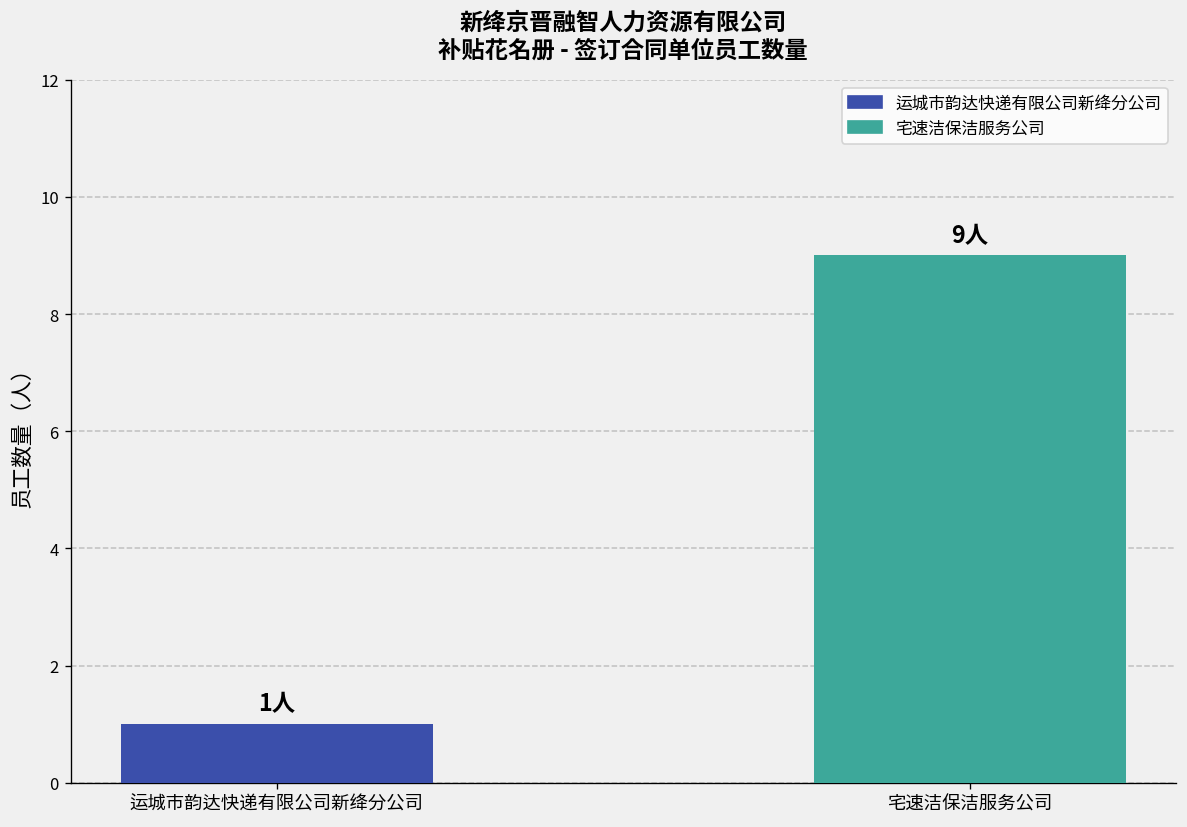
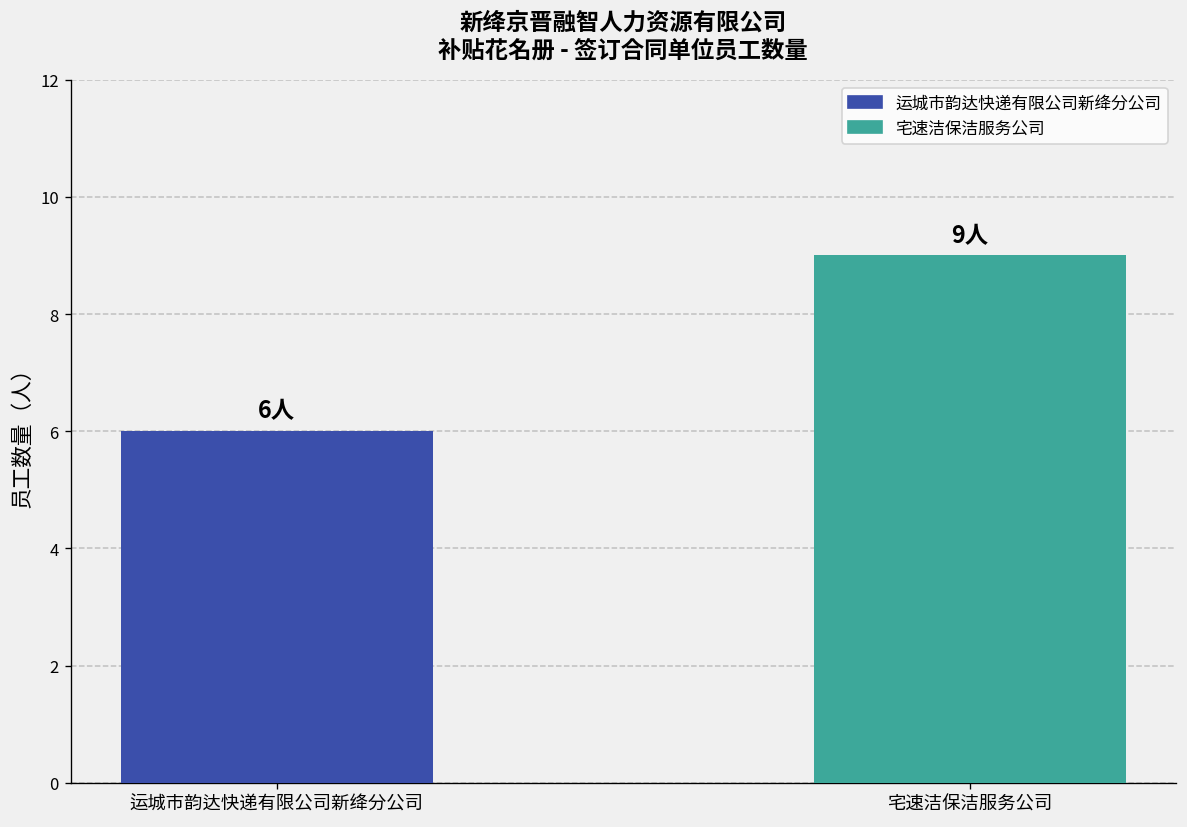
运城市韵达快递有限公司新绛分公司: 1人 -> 6人
